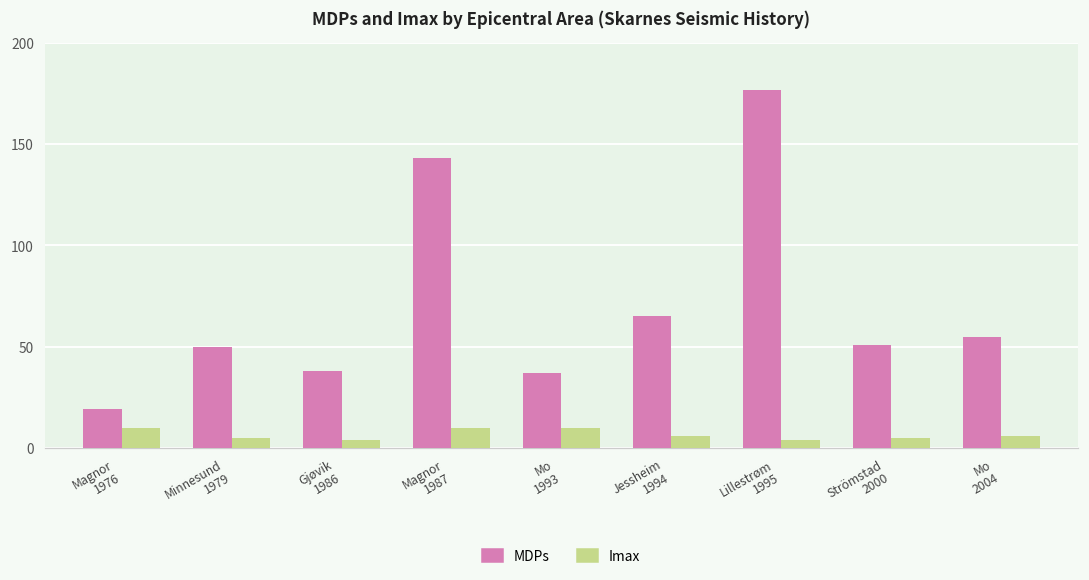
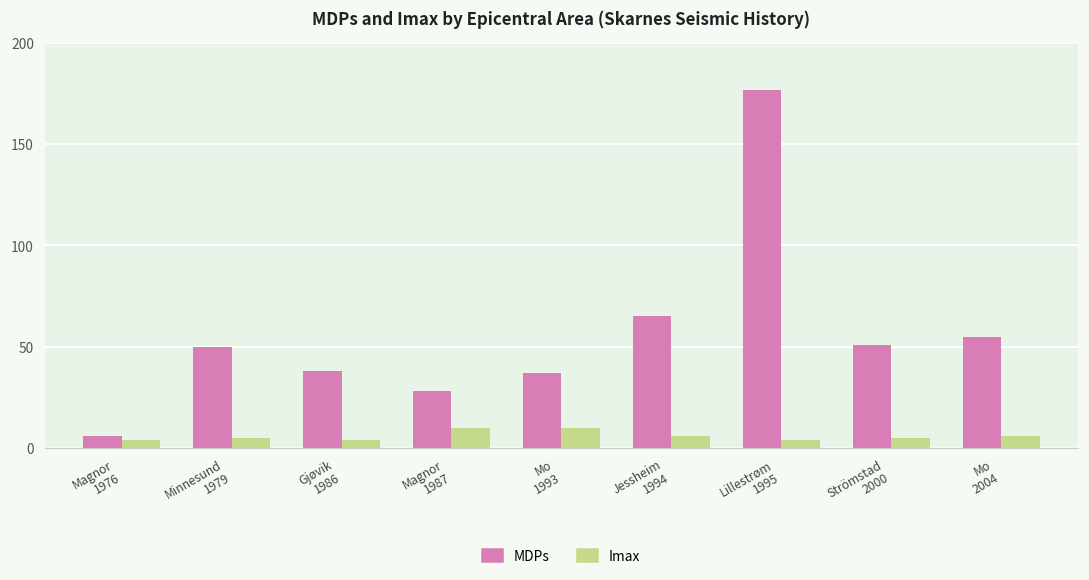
MDPs, Magnor 1976: 19 -> 6
Imax, Magnor 1976: 10 -> 4
MDPs, Magnor 1987: 143 -> 28
